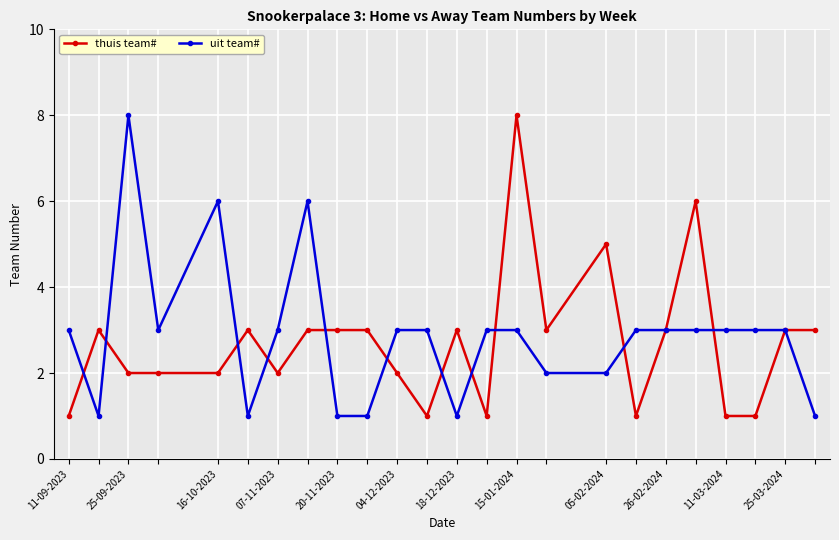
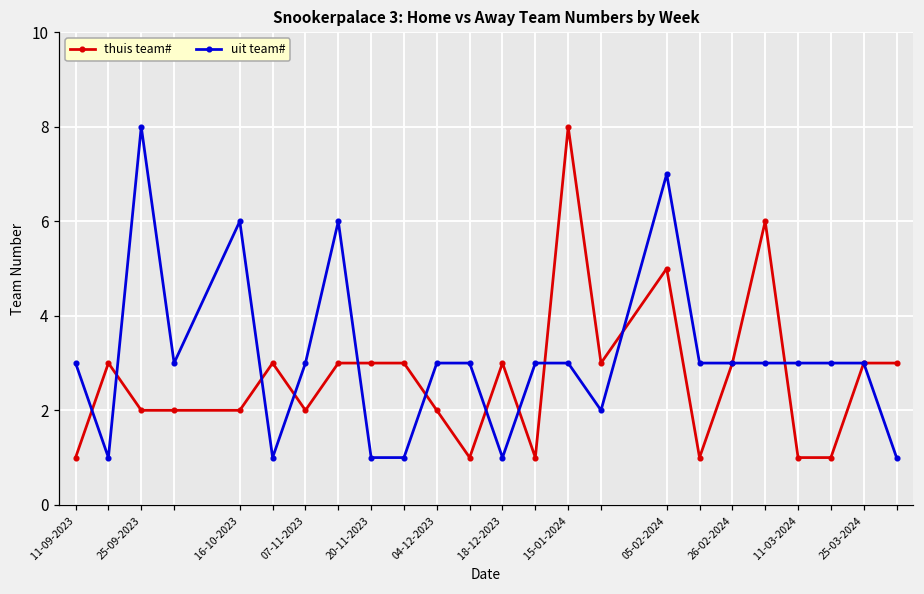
uit team#, 05-02-2024: 2 -> 7
